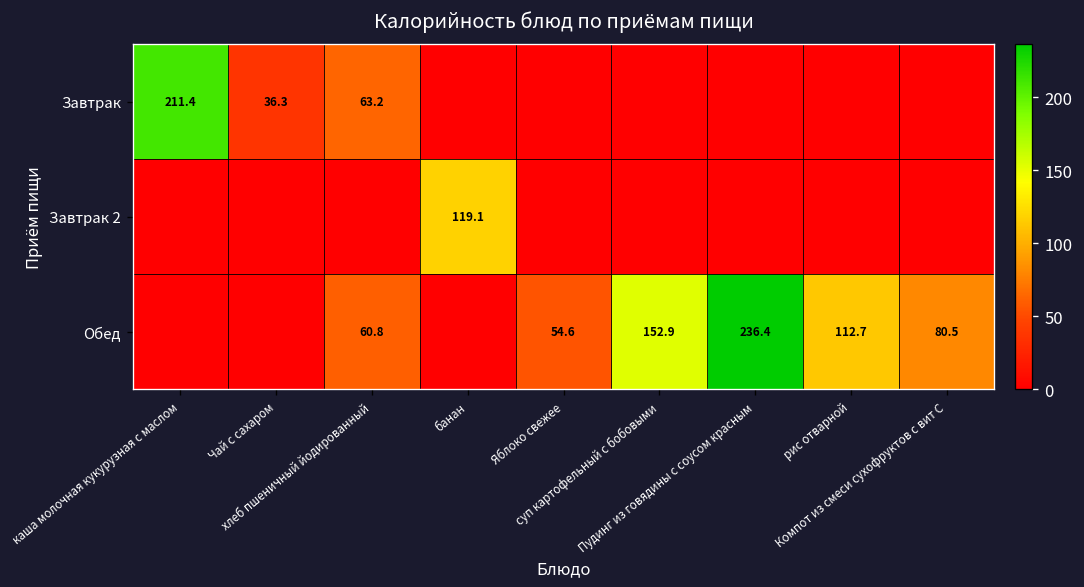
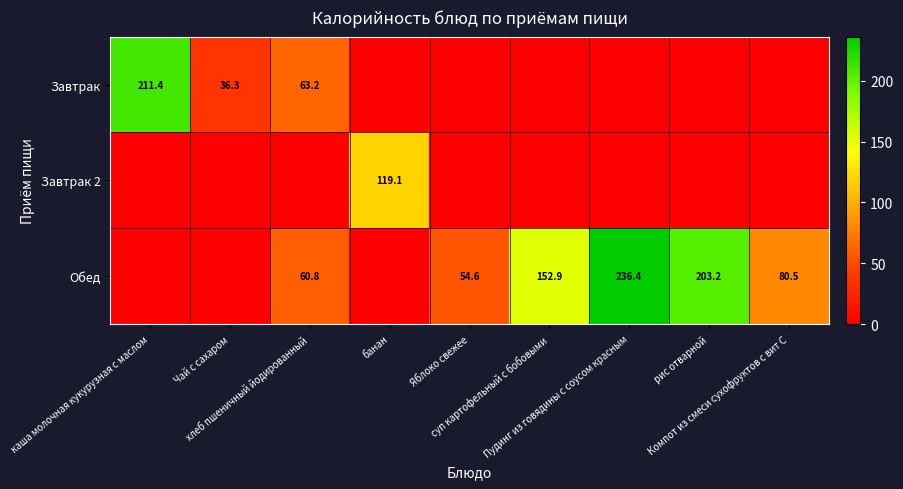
Обед, рис отварной: 112.7 -> 203.2
